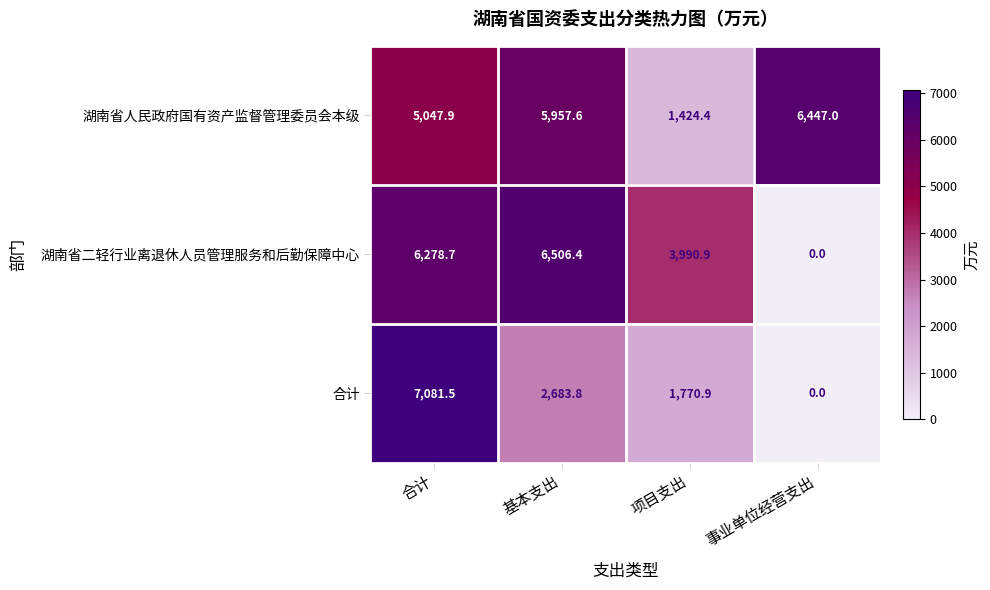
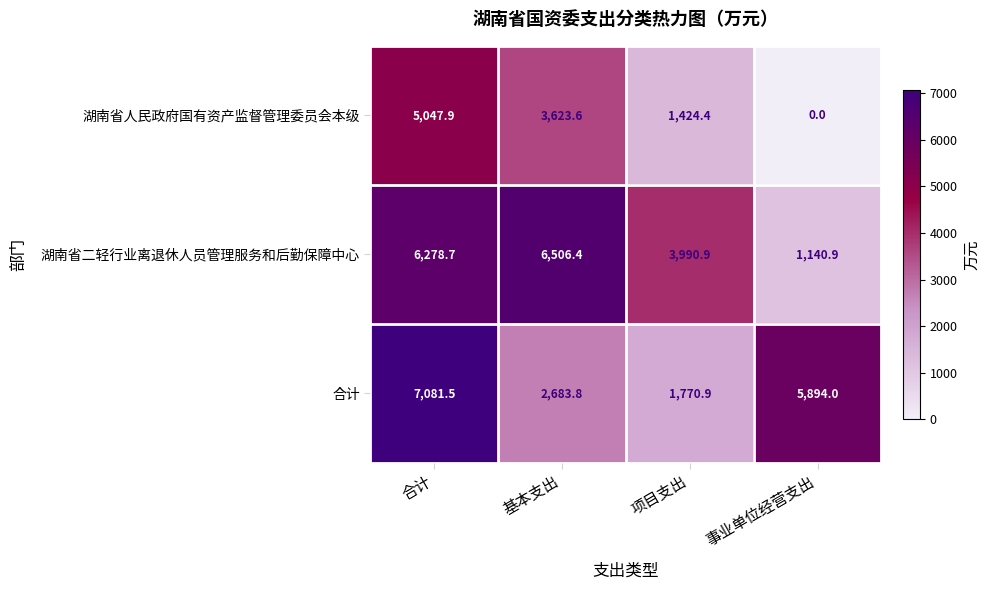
湖南省人民政府国有资产监督管理委员会本级, 基本支出: 5,957.6 -> 3,623.6
湖南省人民政府国有资产监督管理委员会本级, 事业单位经营支出: 6,447.0 -> 0.0
湖南省二轻行业离退休人员管理服务和后勤保障中心, 事业单位经营支出: 0.0 -> 1,140.9
合计, 事业单位经营支出: 0.0 -> 5,894.0
